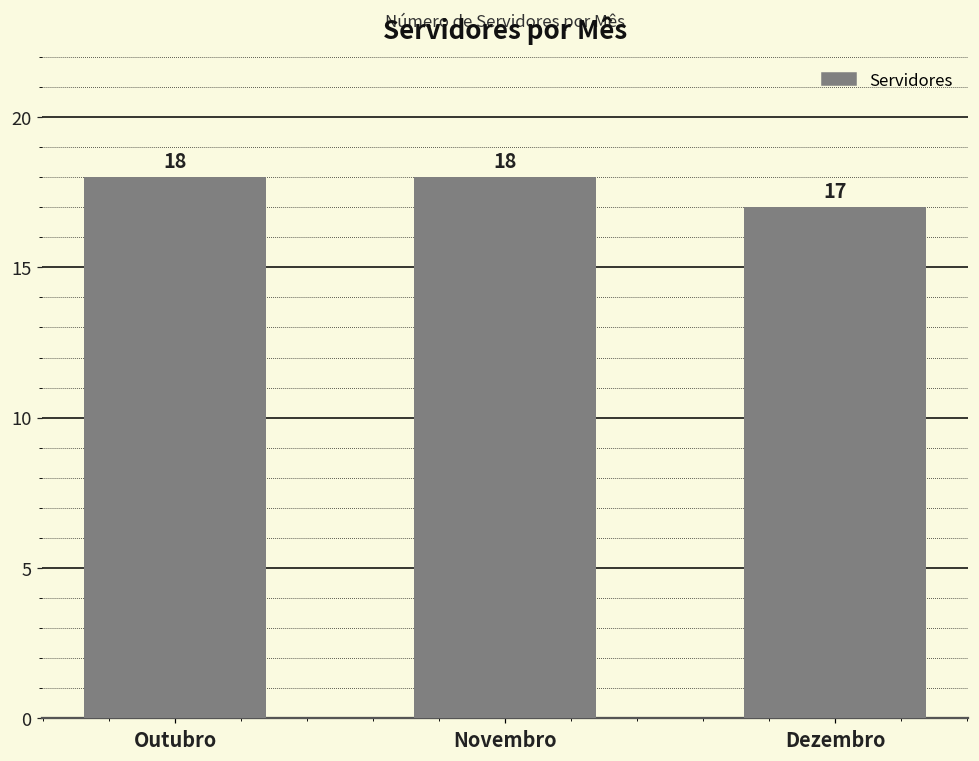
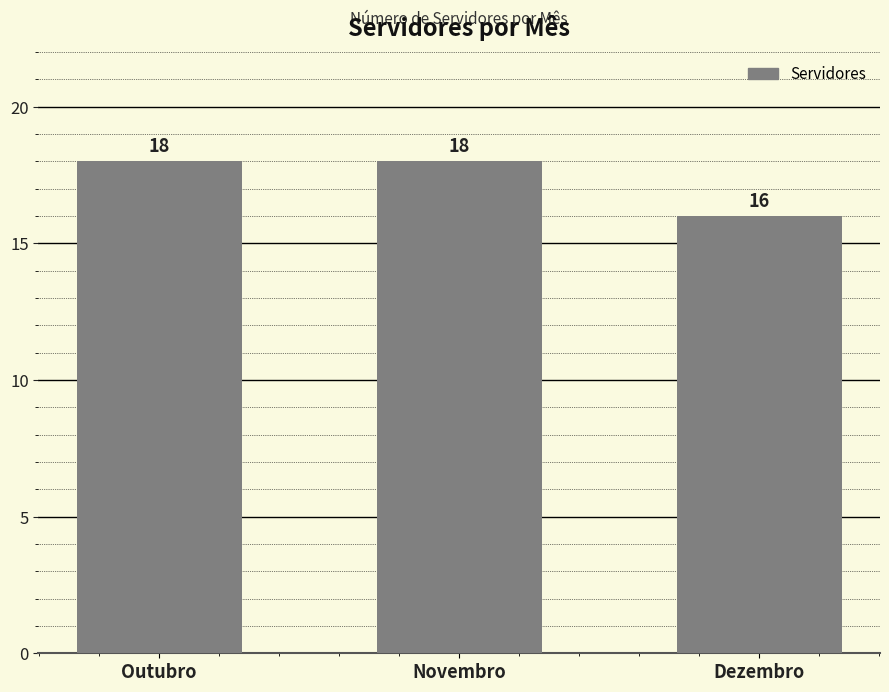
Dezembro: 17 -> 16
